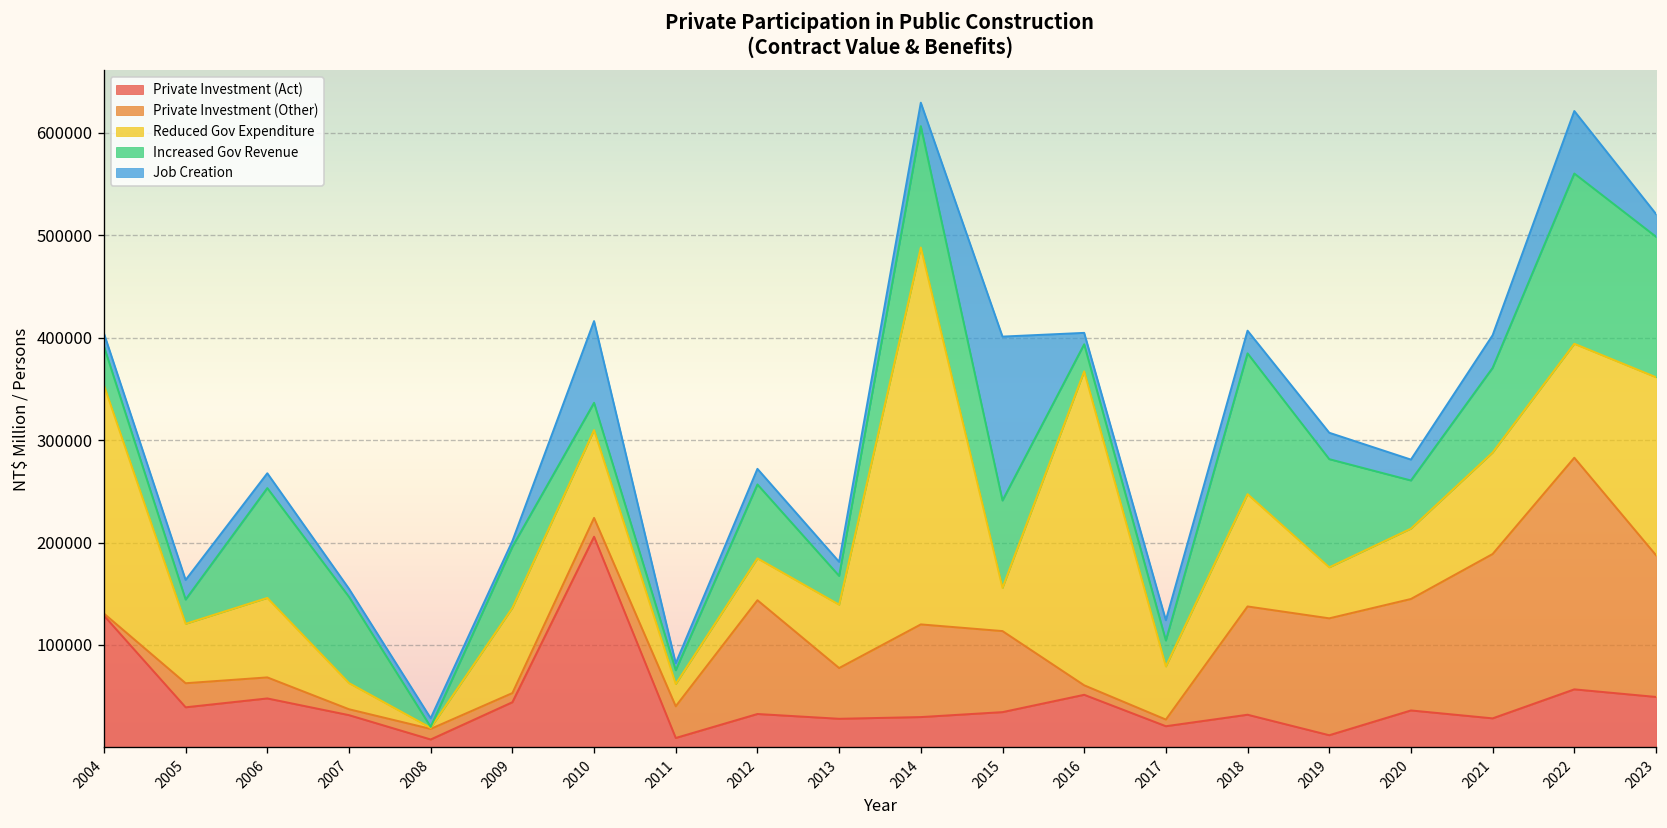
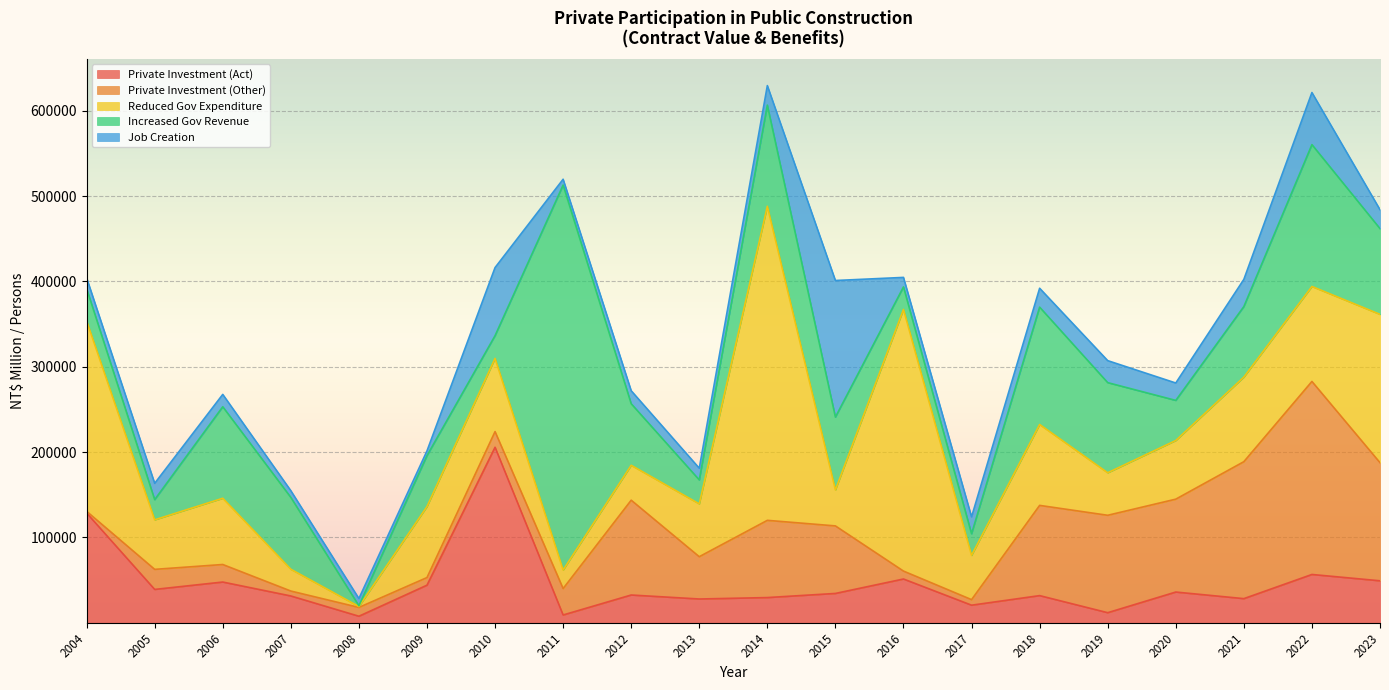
Increased Gov Revenue, 2011: 10000 -> 450000
Reduced Gov Expenditure, 2018: 110000 -> 90000
Increased Gov Revenue, 2023: 140000 -> 100000
